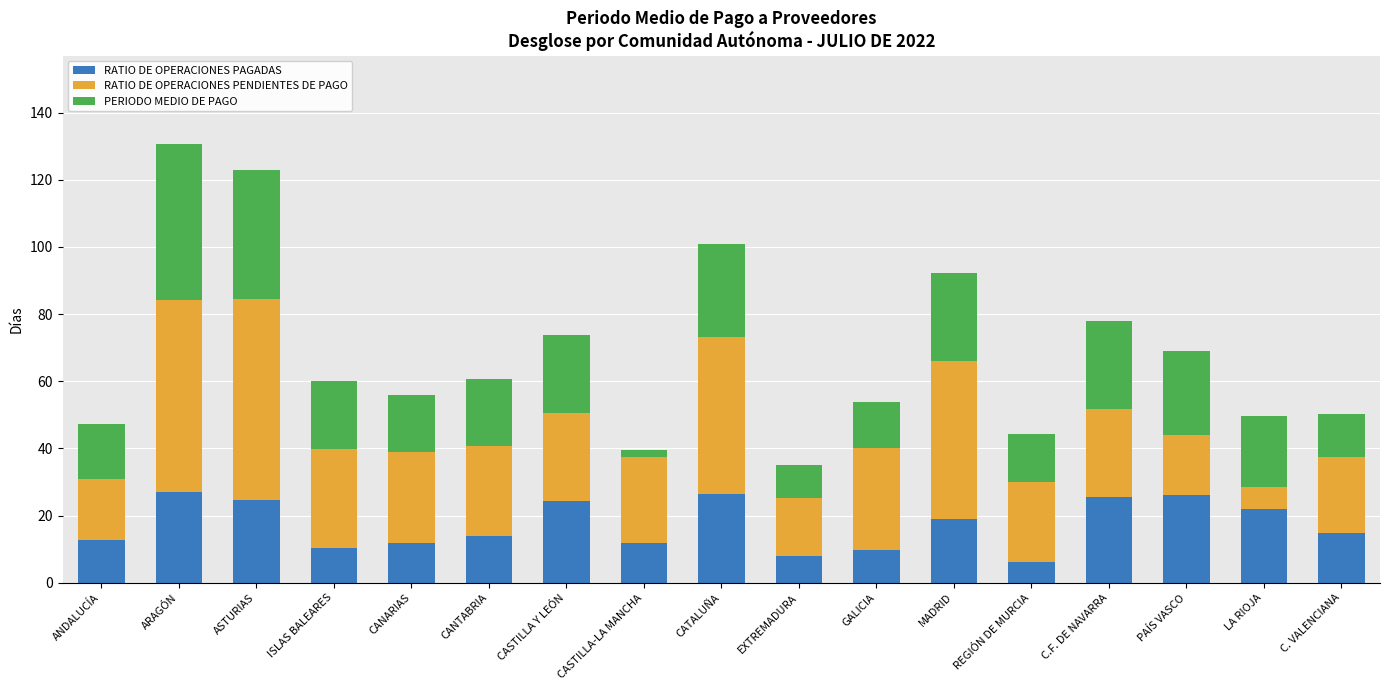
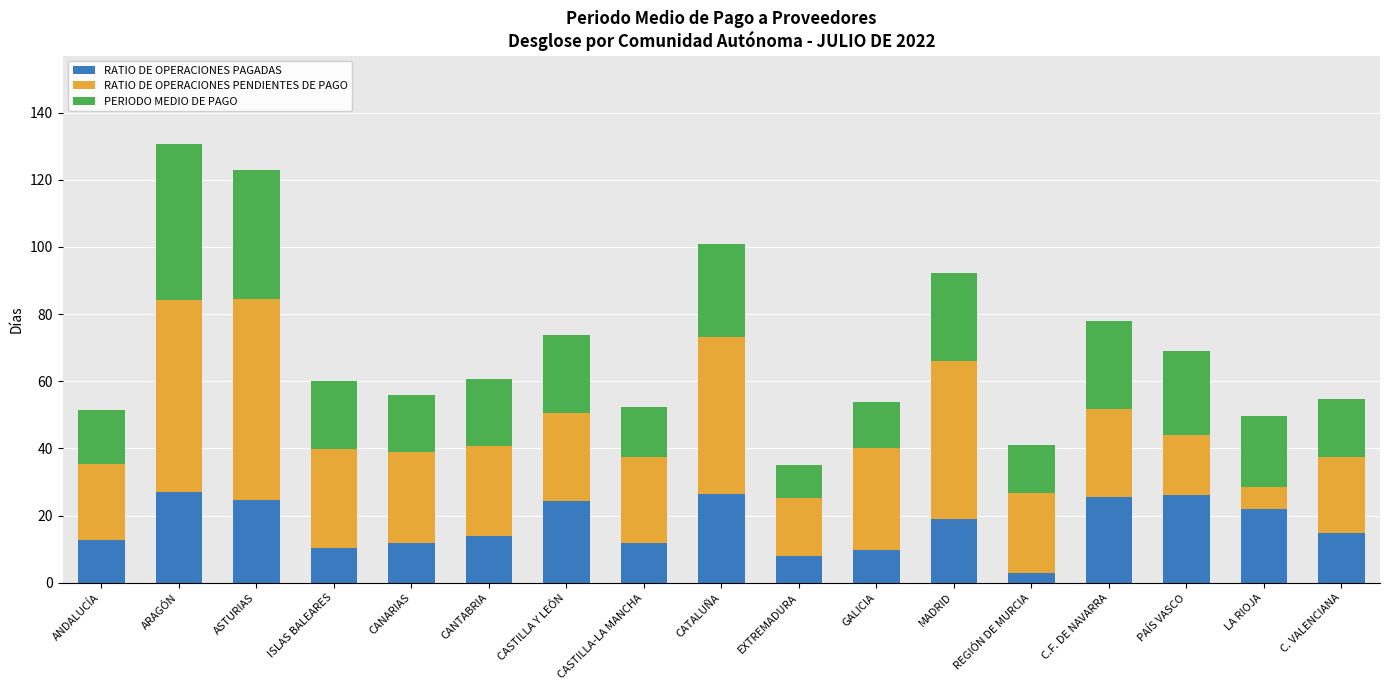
RATIO DE OPERACIONES PENDIENTES DE PAGO, ANDALUCÍA: 18 -> 23
PERIODO MEDIO DE PAGO, CASTILLA-LA MANCHA: 2 -> 15
RATIO DE OPERACIONES PAGADAS, REGIÓN DE MURCIA: 6 -> 3
PERIODO MEDIO DE PAGO, C. VALENCIANA: 13 -> 17
